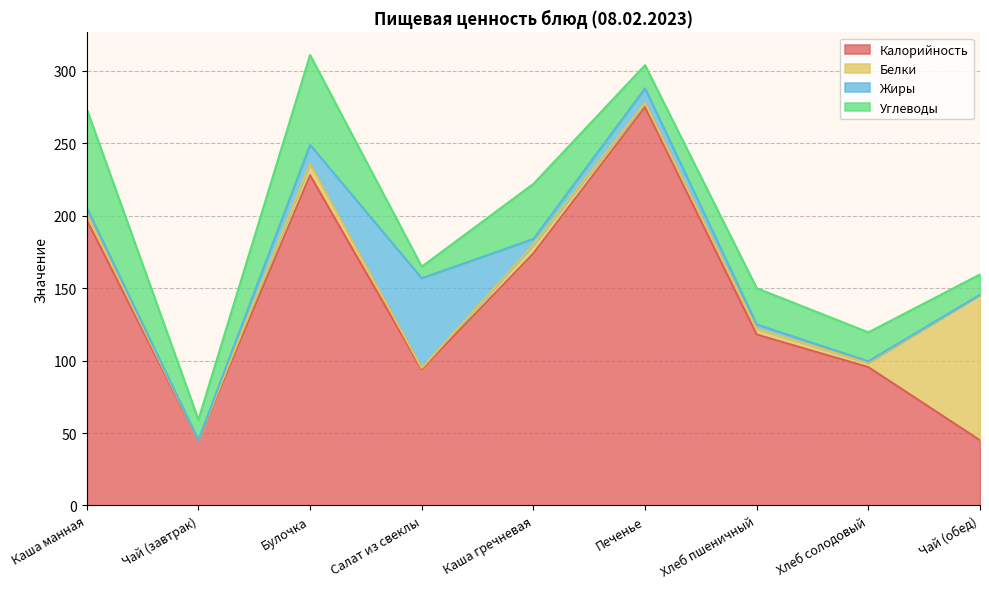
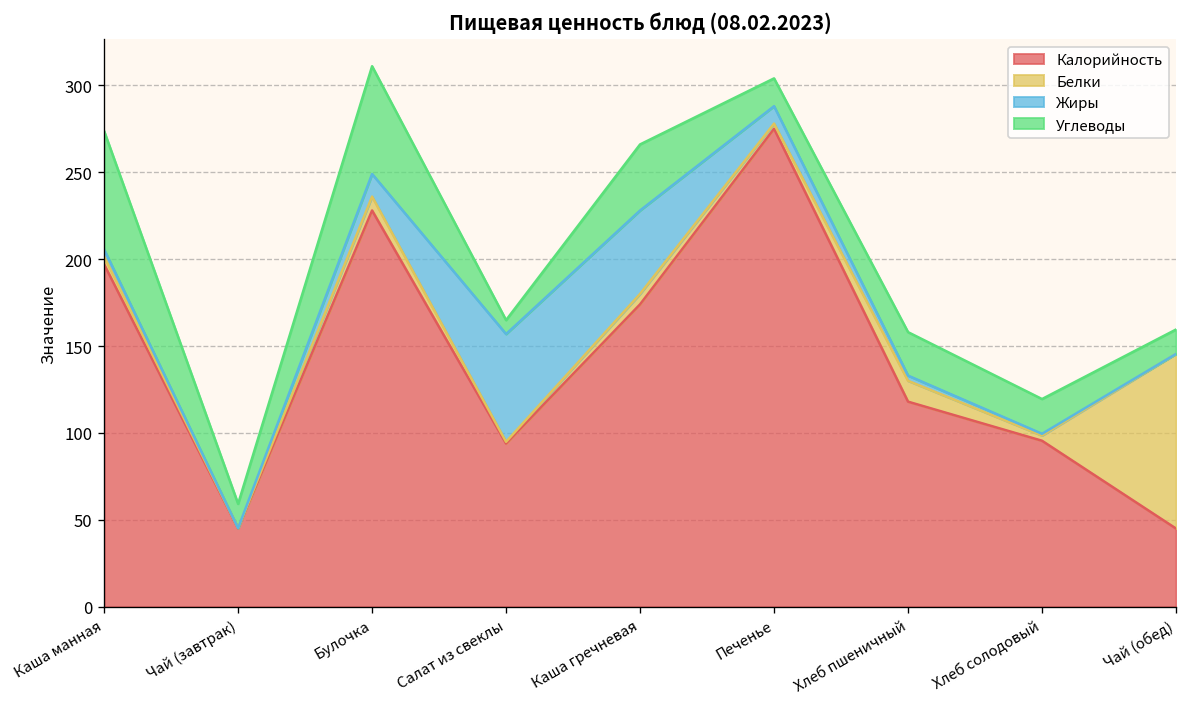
Жиры, Каша гречневая: 4 -> 48
Белки, Хлеб пшеничный: 4 -> 12
